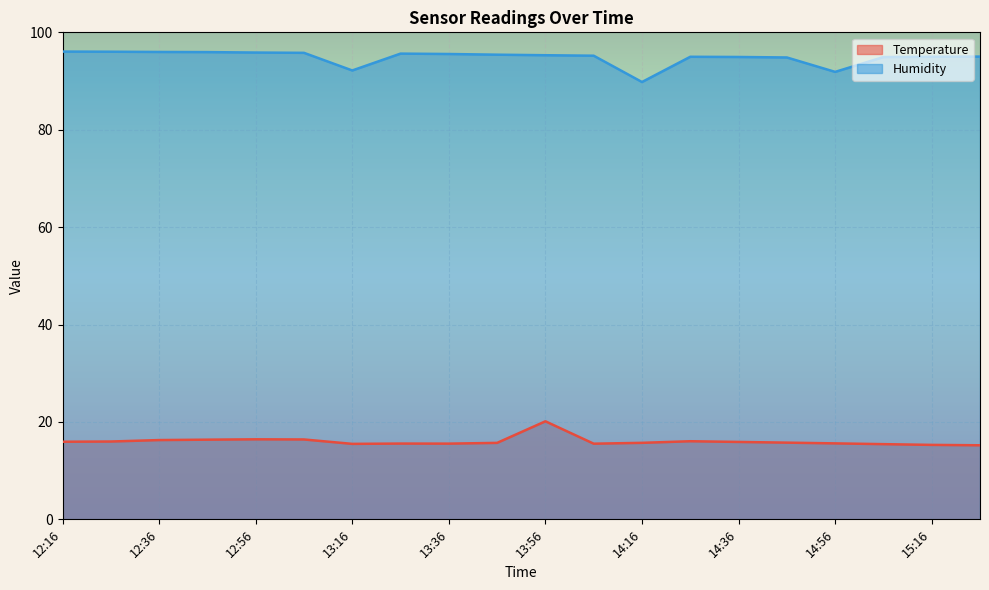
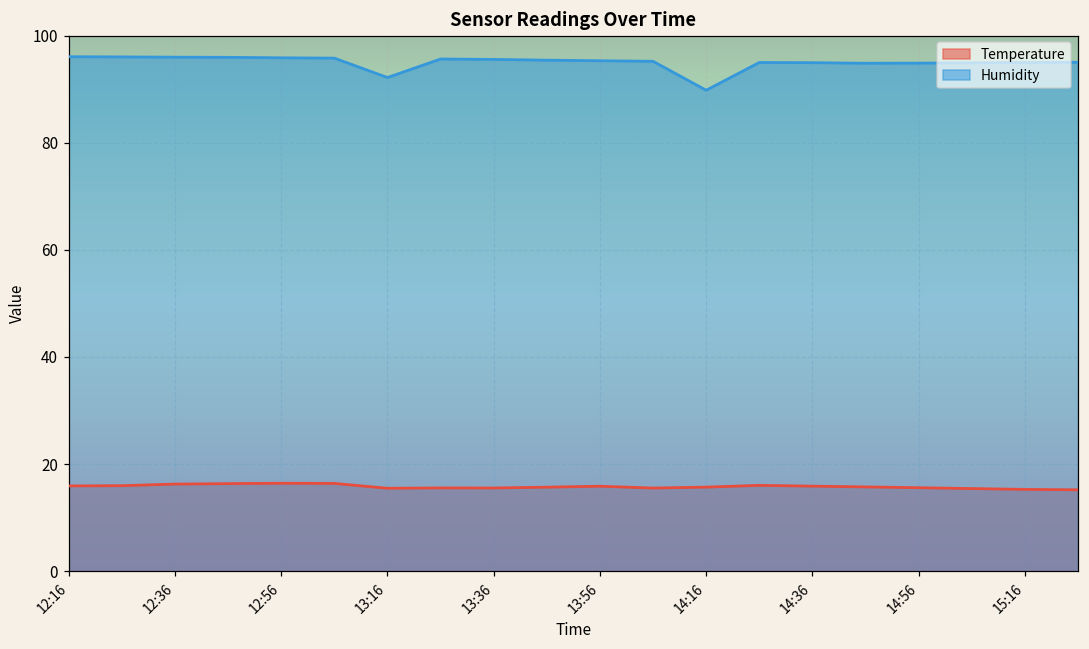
Temperature, 13:56: 20 -> 16
Humidity, 14:56: 92 -> 95
